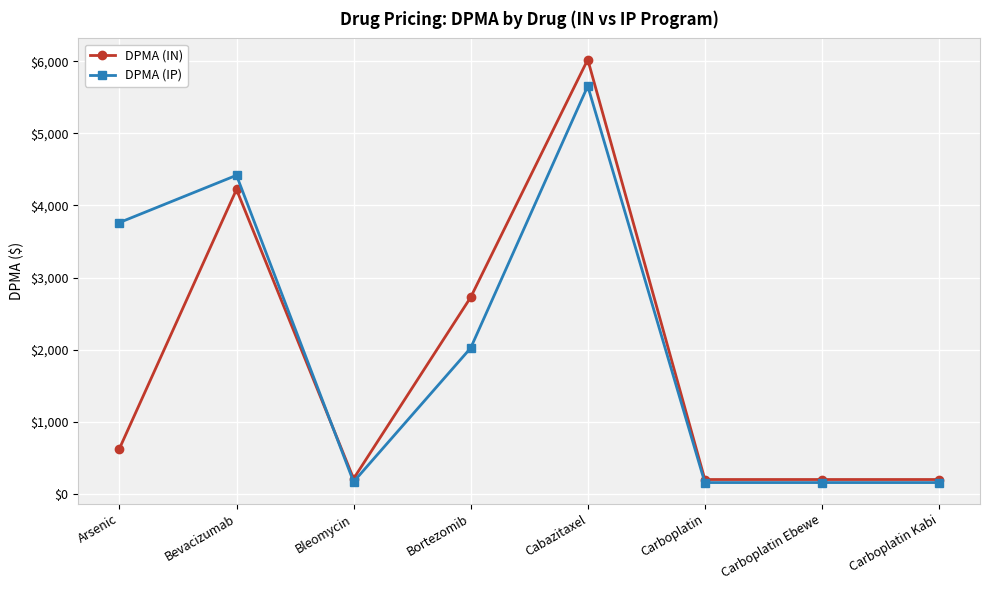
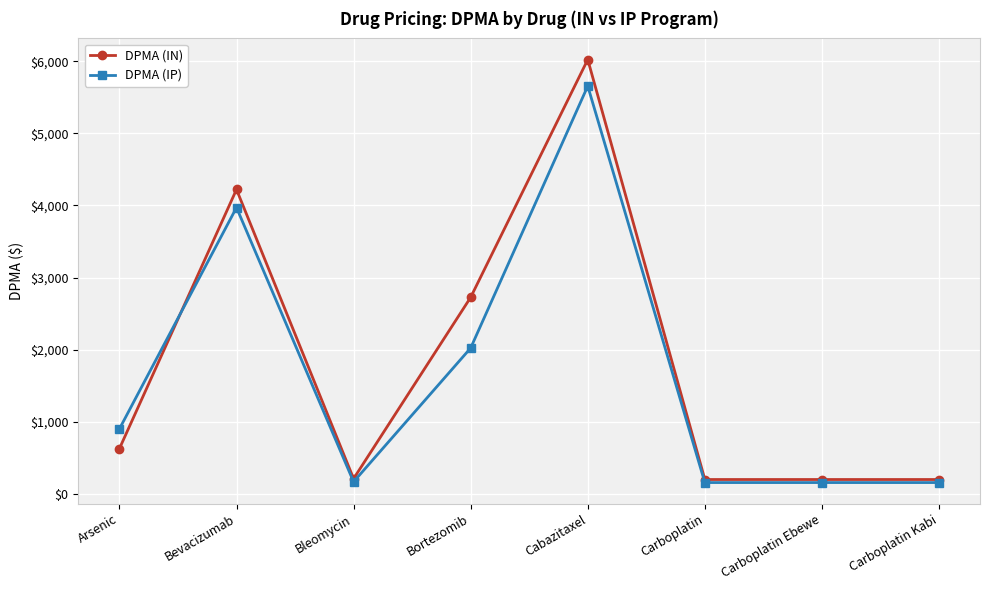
DPMA (IP), Arsenic: $3,800 -> $900
DPMA (IP), Bevacizumab: $4,400 -> $4,000
